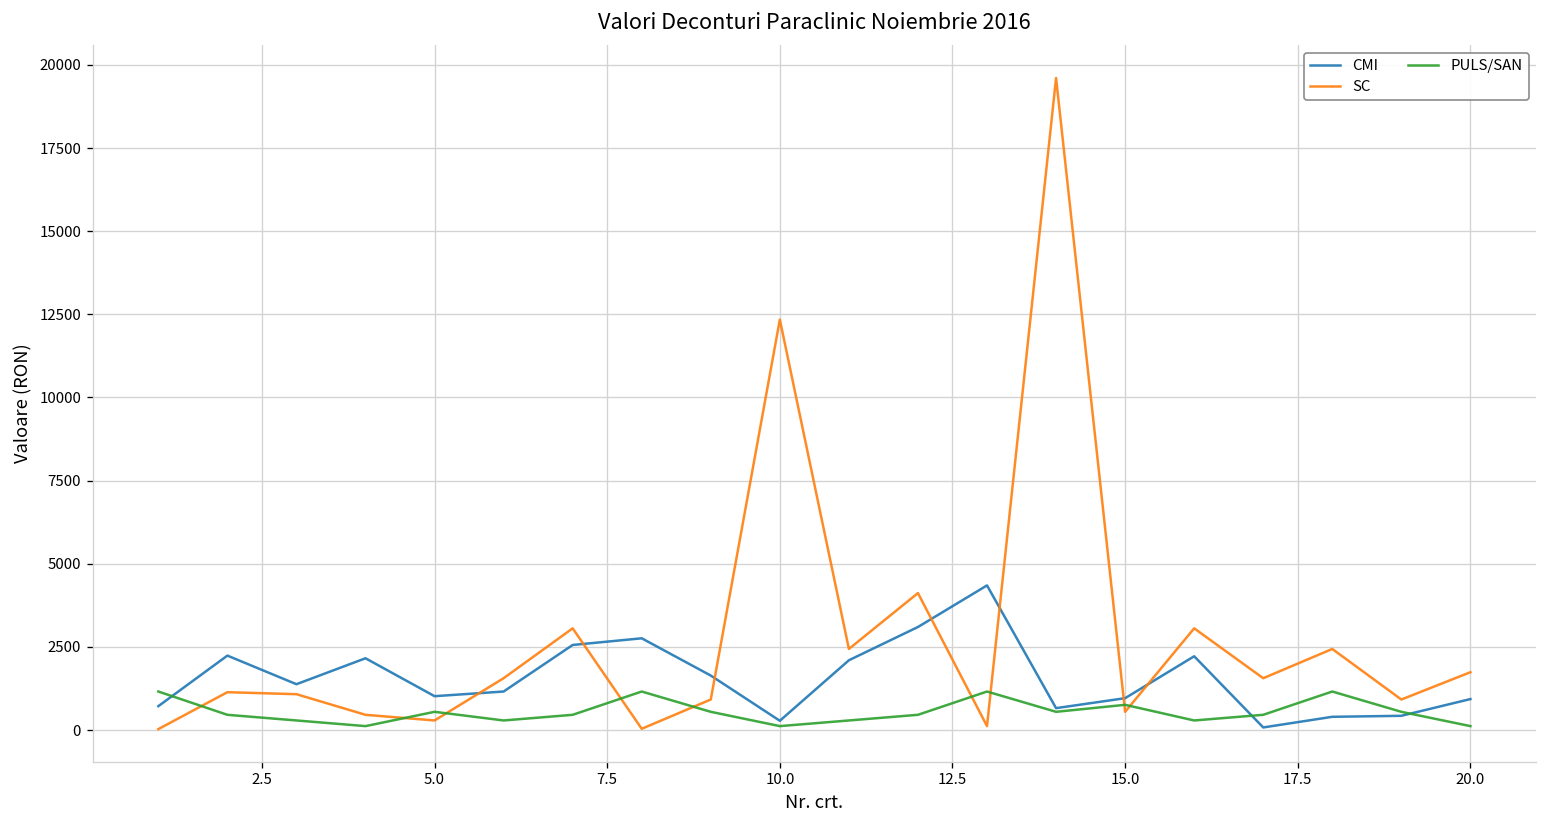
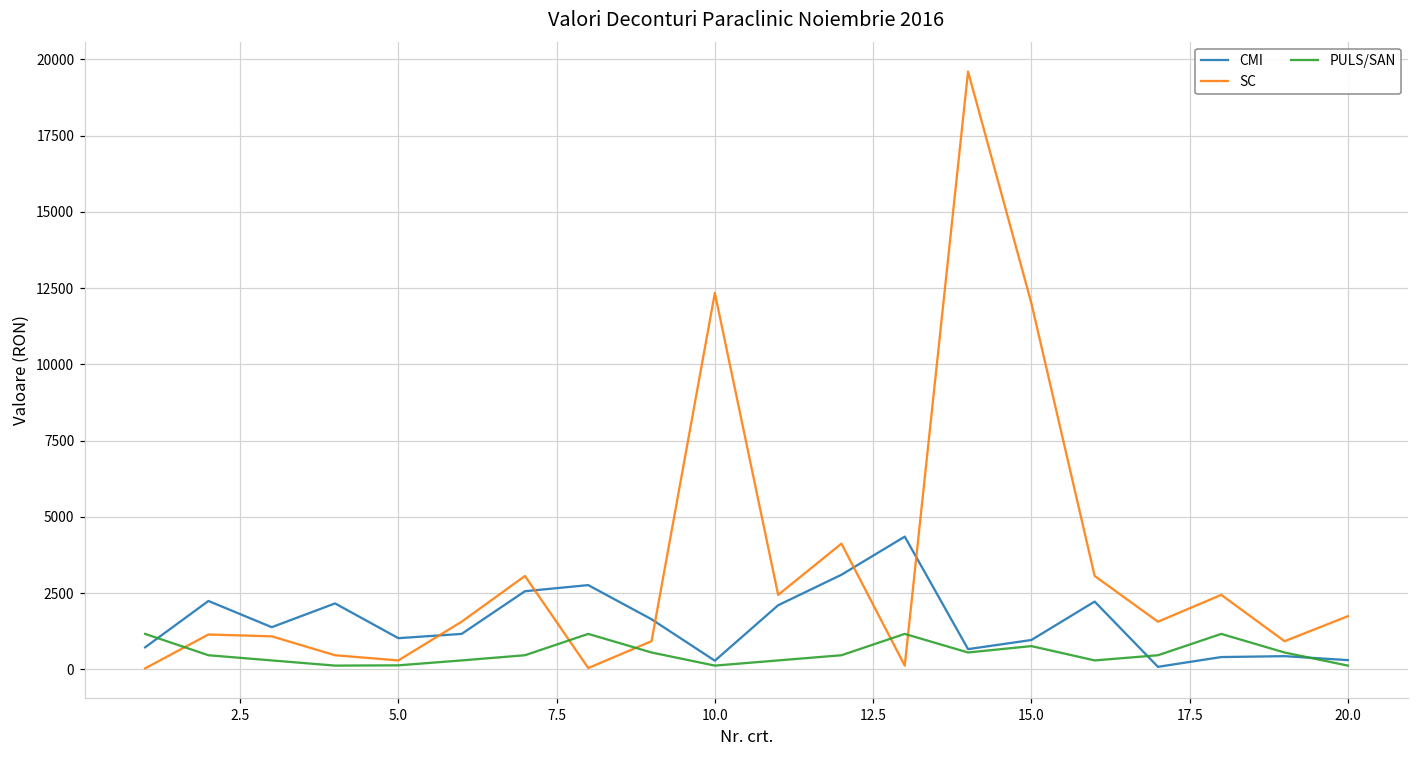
PULS/SAN, 5.0: 600 -> 100
SC, 15.0: 600 -> 12000
CMI, 20.0: 900 -> 300
